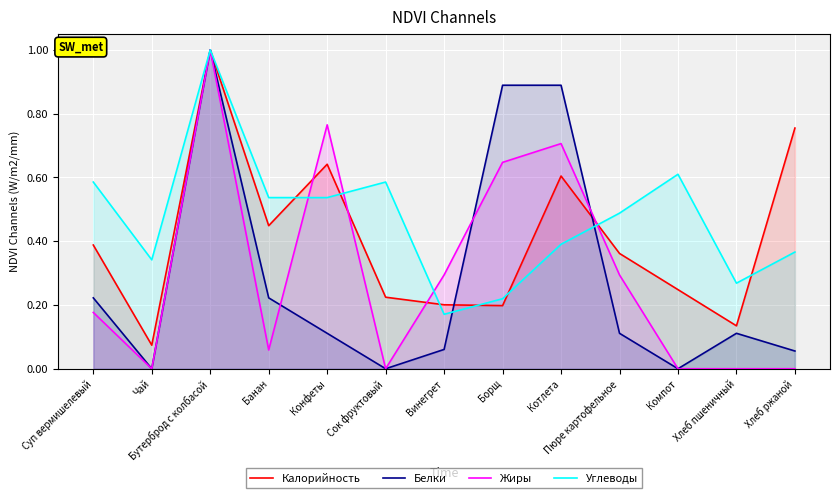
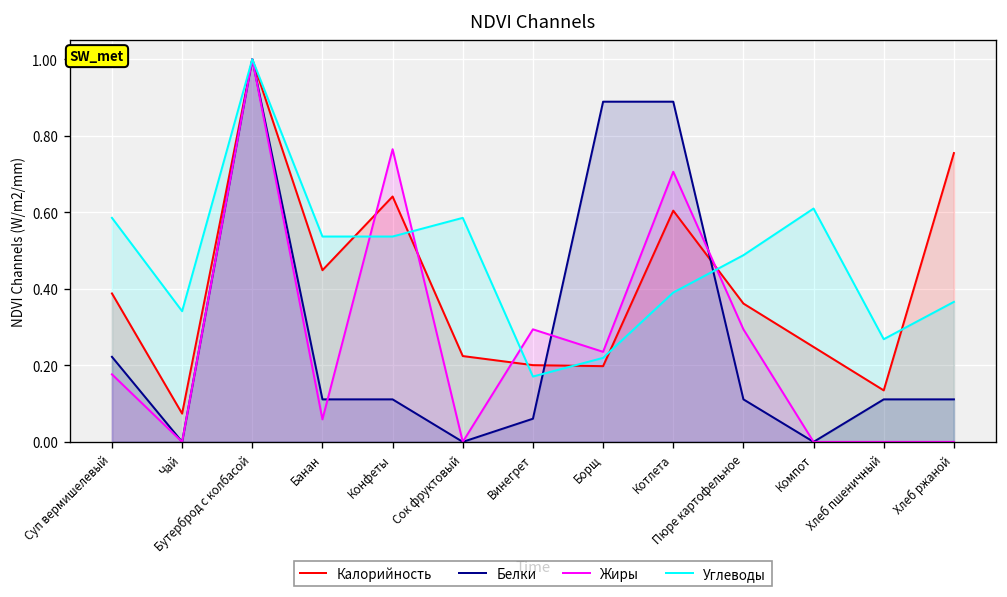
Белки, Банан: 0.22 -> 0.11
Жиры, Борщ: 0.65 -> 0.24
Белки, Хлеб ржаной: 0.06 -> 0.11
